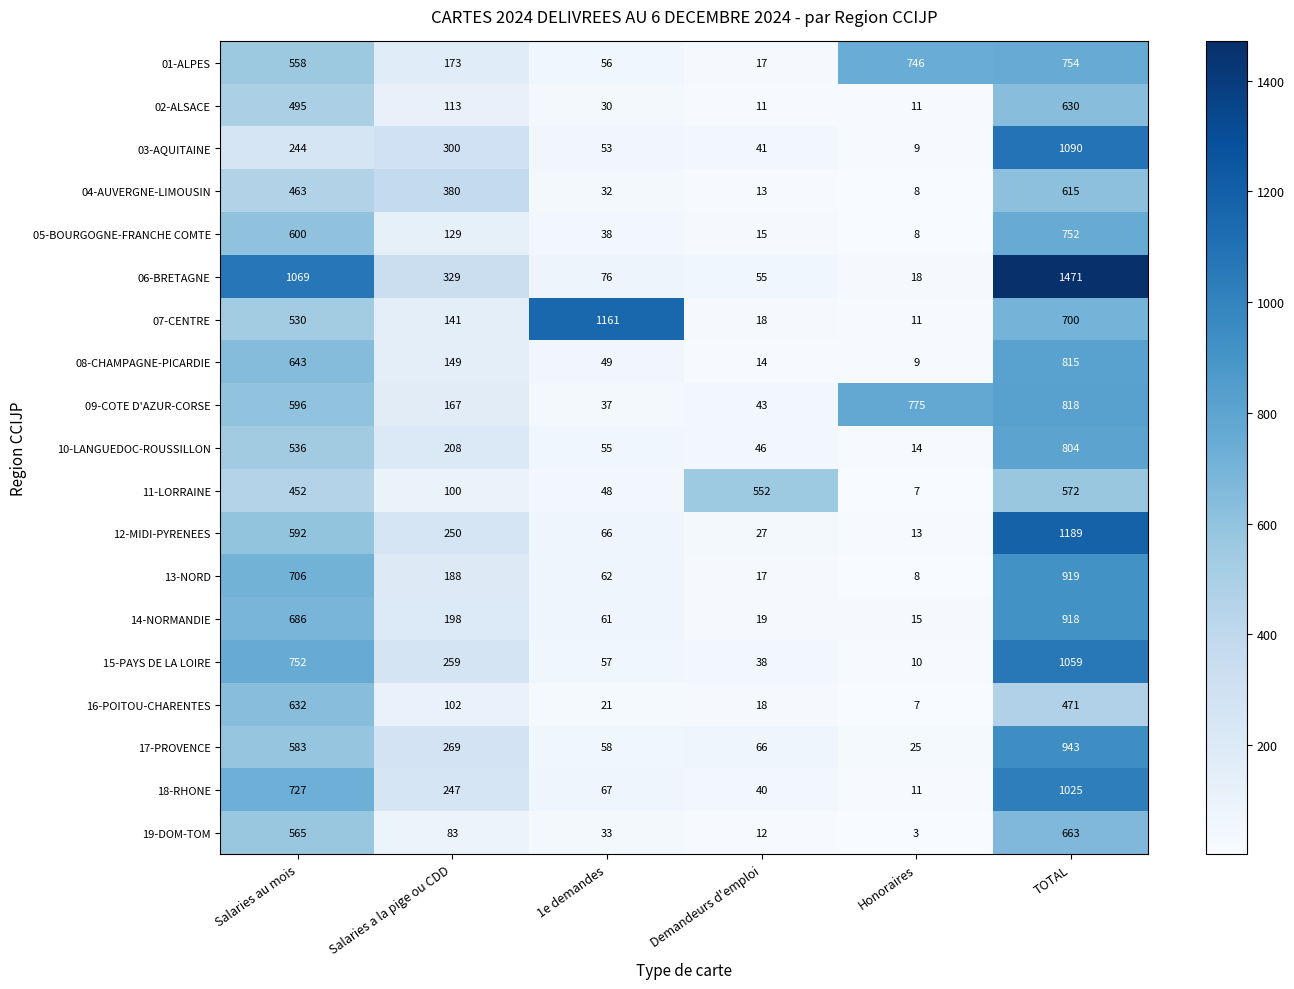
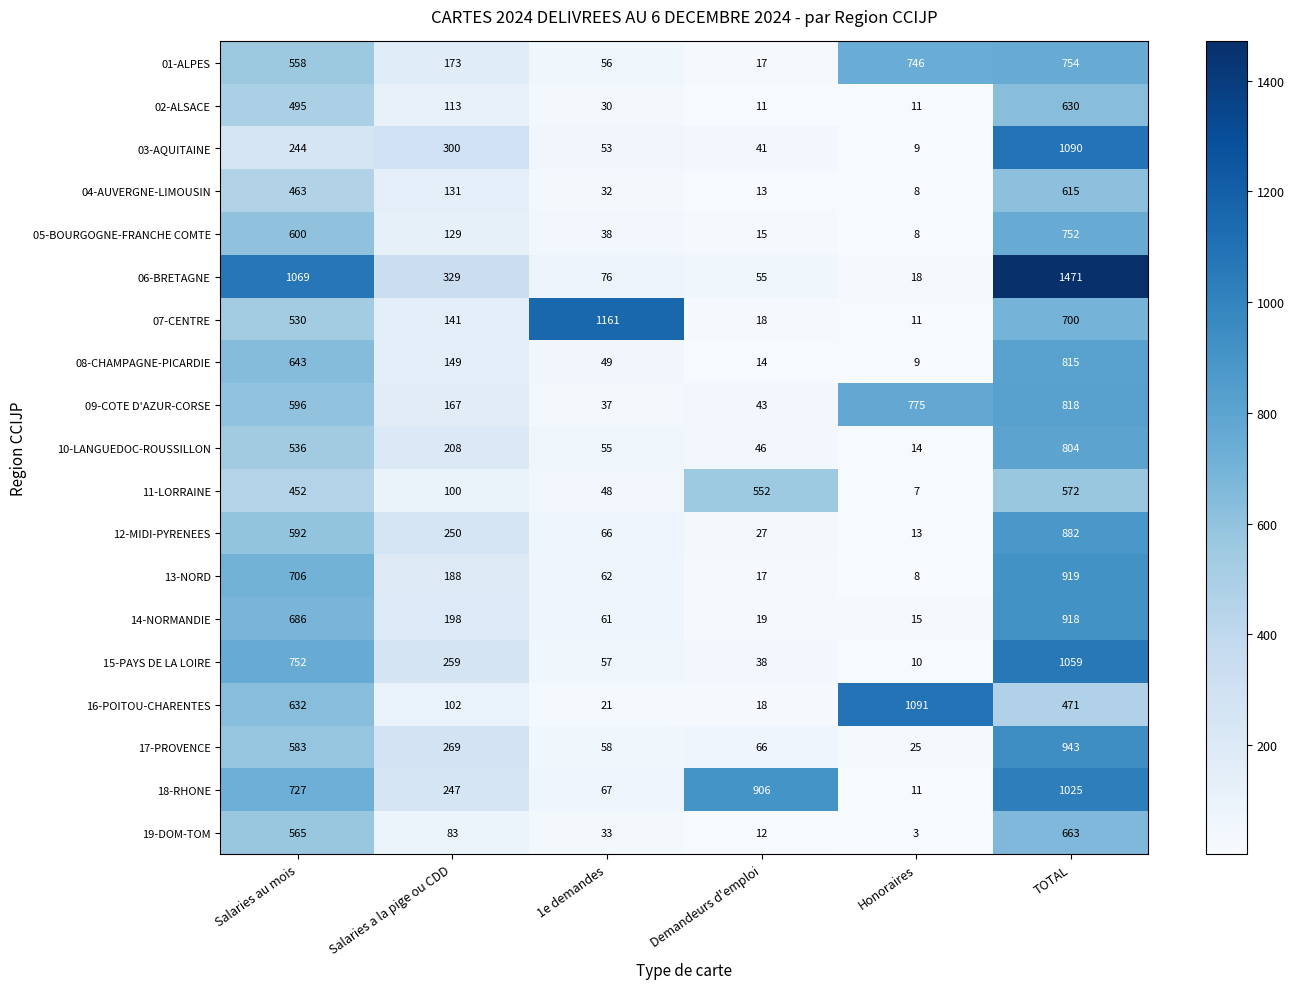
04-AUVERGNE-LIMOUSIN, Salaries a la pige ou CDD: 380 -> 131
12-MIDI-PYRENEES, TOTAL: 1189 -> 882
16-POITOU-CHARENTES, Honoraires: 7 -> 1091
18-RHONE, Demandeurs d'emploi: 40 -> 906
